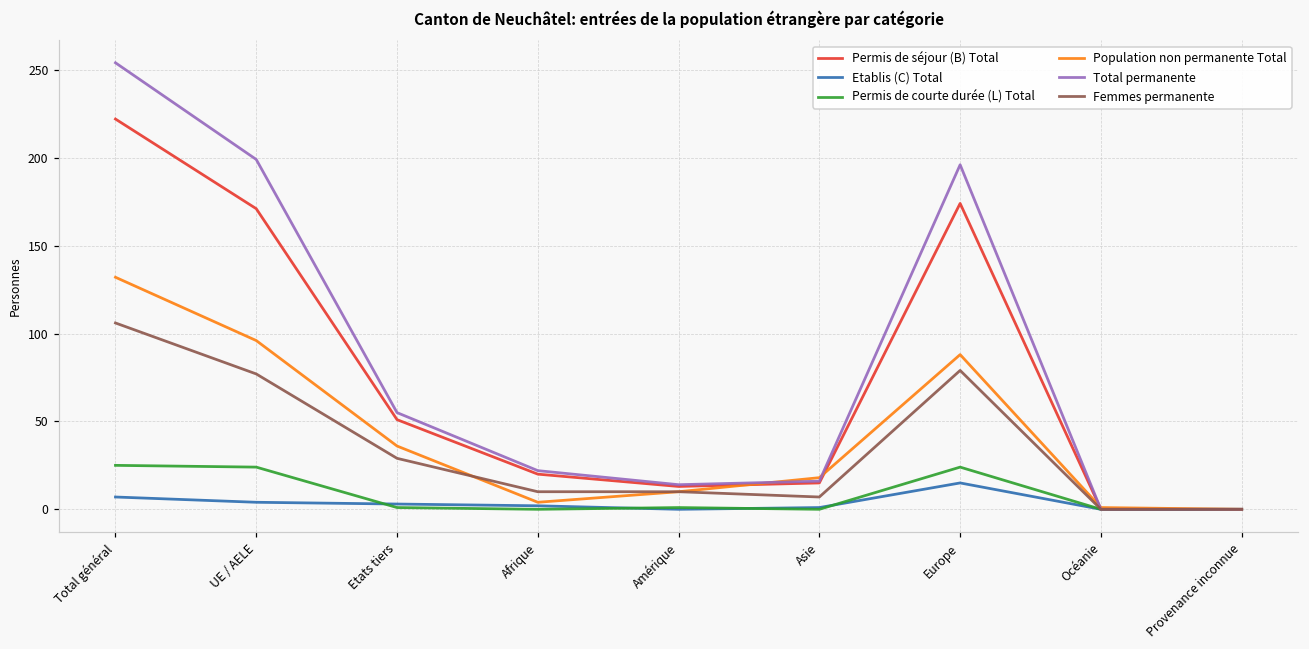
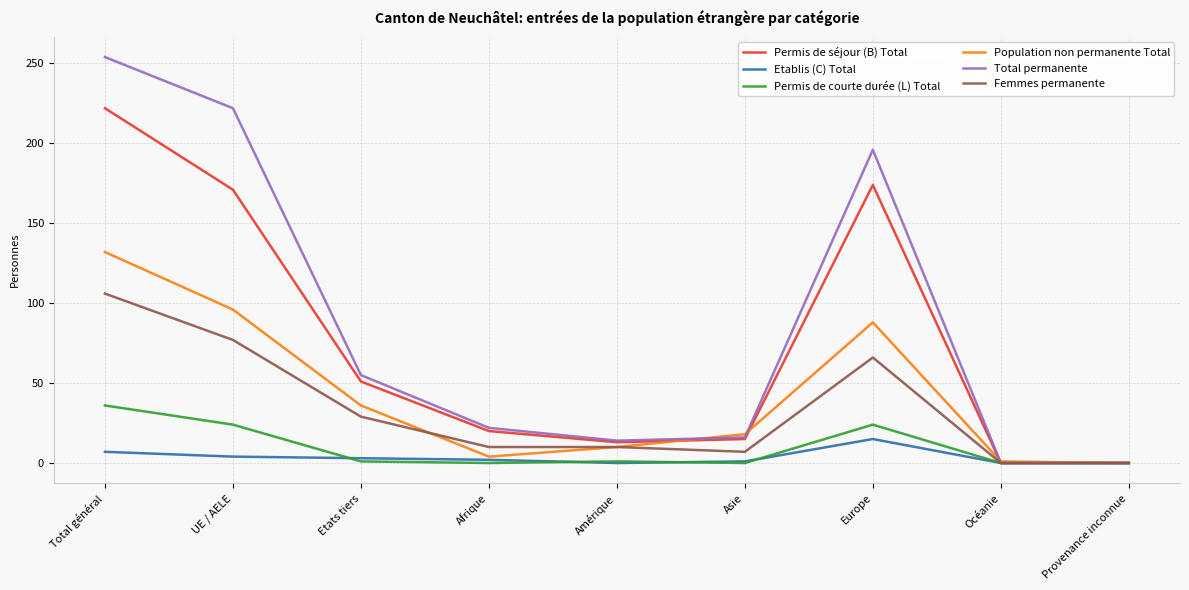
Permis de courte durée (L) Total, Total général: 25 -> 36
Total permanente, UE / AELE: 199 -> 222
Femmes permanente, Europe: 79 -> 66
